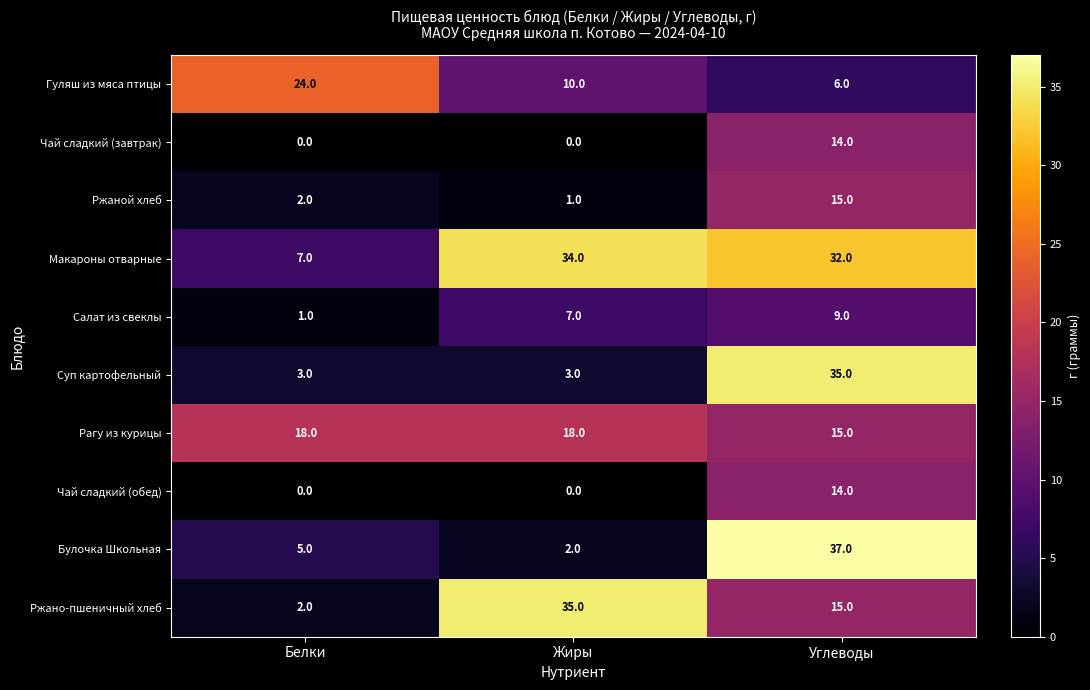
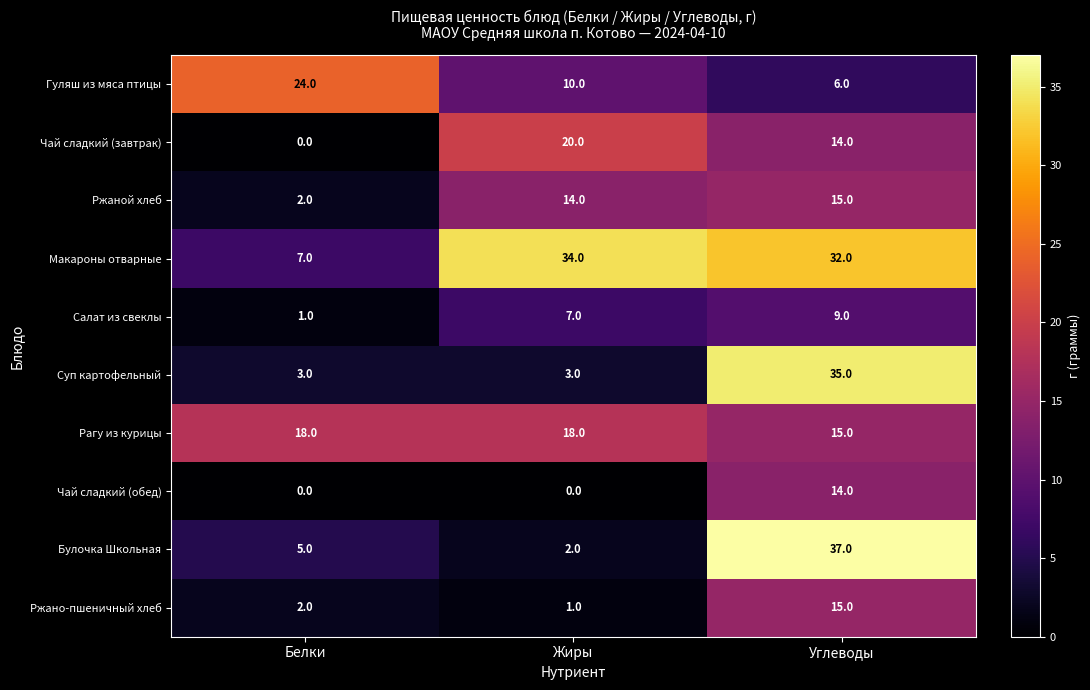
Чай сладкий (завтрак), Жиры: 0.0 -> 20.0
Ржаной хлеб, Жиры: 1.0 -> 14.0
Ржано-пшеничный хлеб, Жиры: 35.0 -> 1.0
